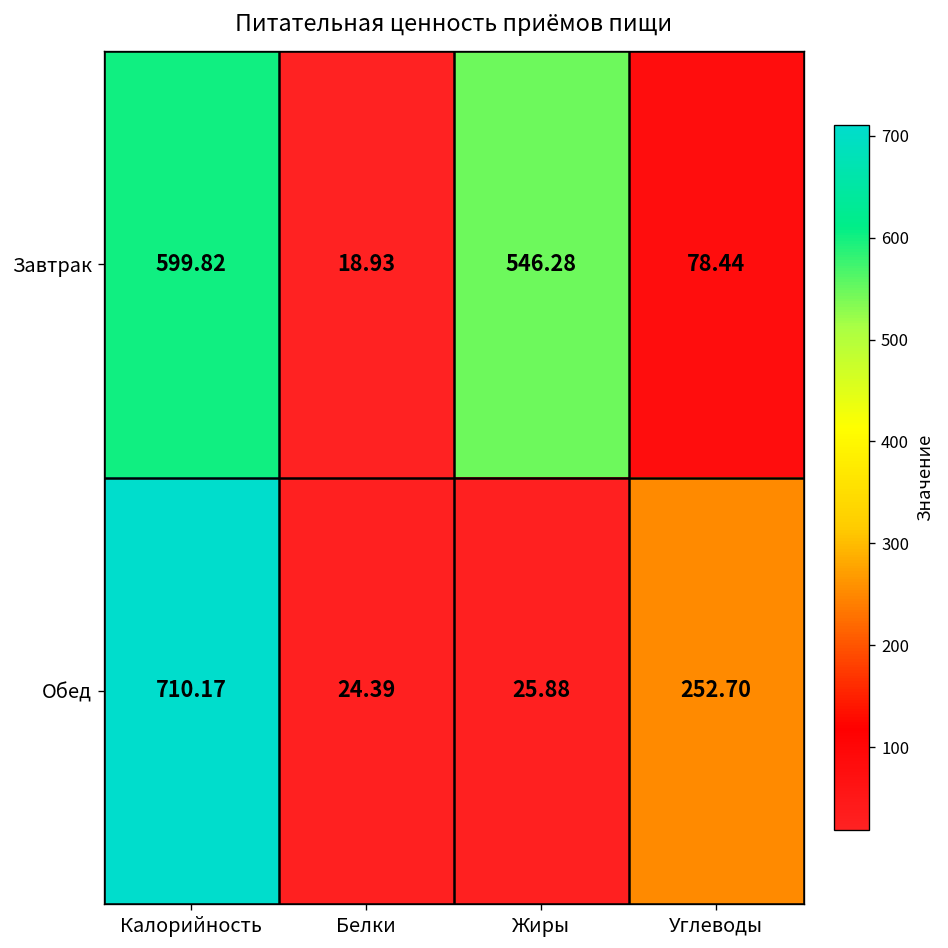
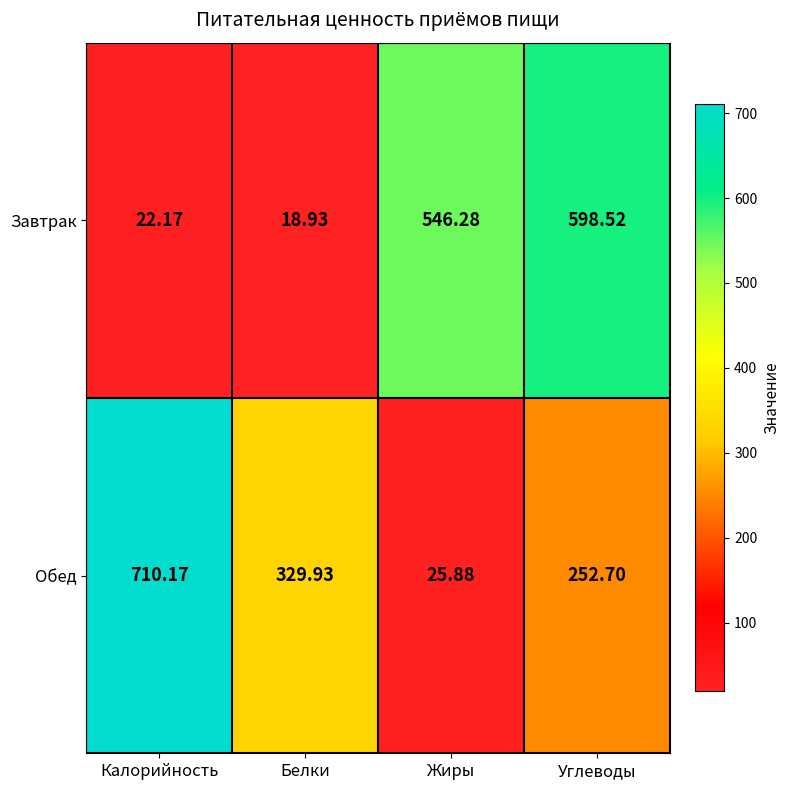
Завтрак, Калорийность: 599.82 -> 22.17
Завтрак, Углеводы: 78.44 -> 598.52
Обед, Белки: 24.39 -> 329.93
